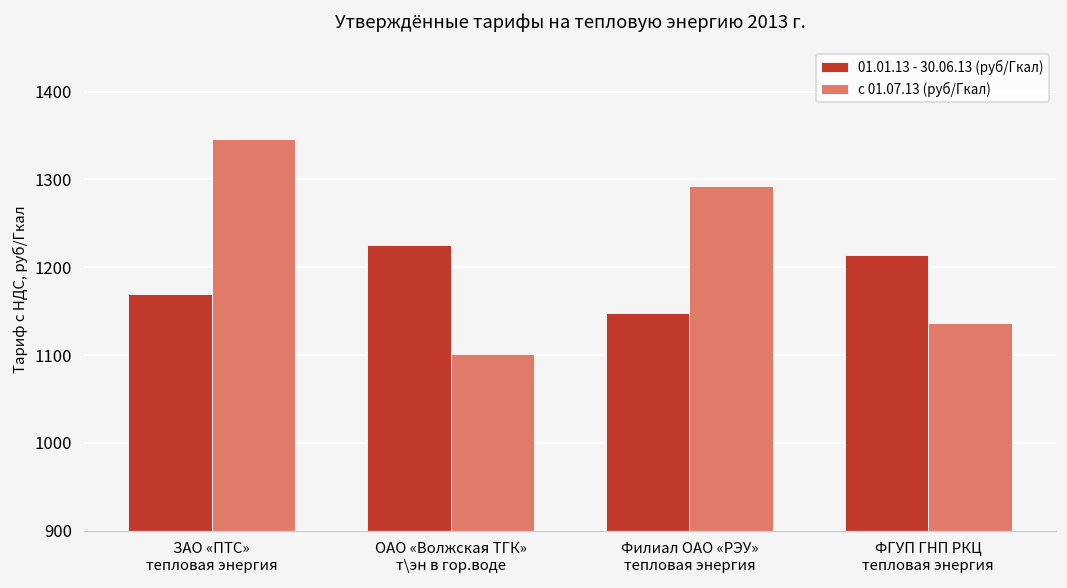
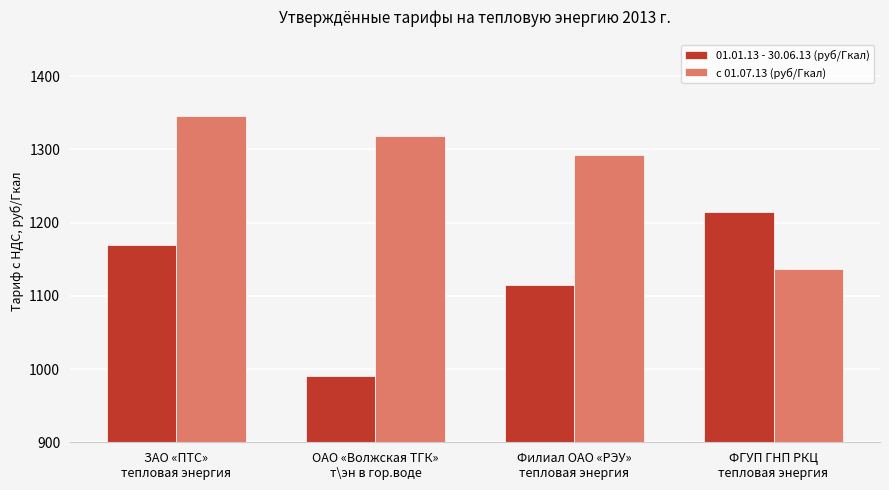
01.01.13 - 30.06.13 (руб/Гкал), ОАО «Волжская ТГК» т\эн в гор.воде: 1230 -> 990
с 01.07.13 (руб/Гкал), ОАО «Волжская ТГК» т\эн в гор.воде: 1100 -> 1320
01.01.13 - 30.06.13 (руб/Гкал), Филиал ОАО «РЭУ» тепловая энергия: 1150 -> 1110
